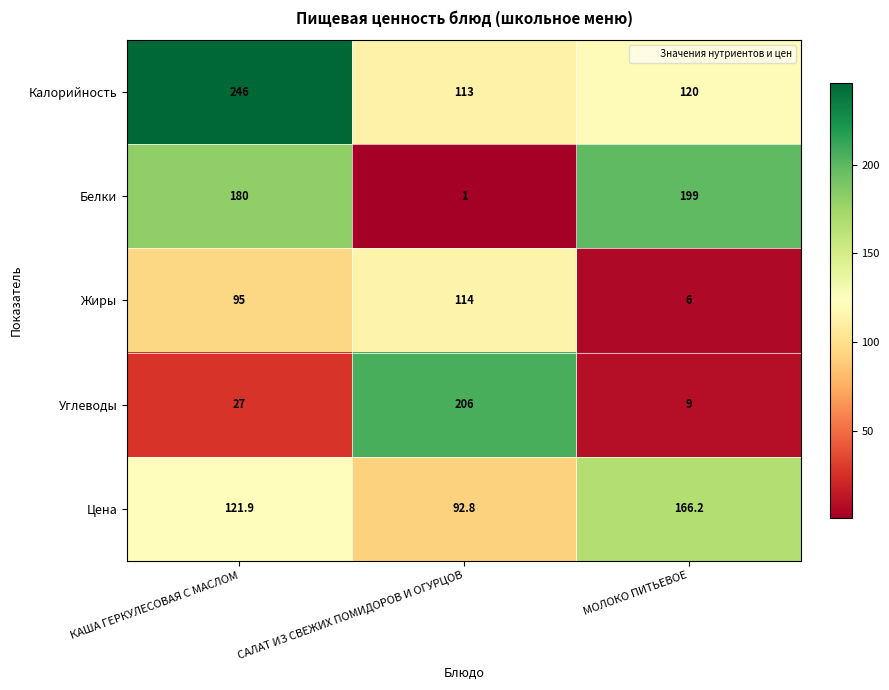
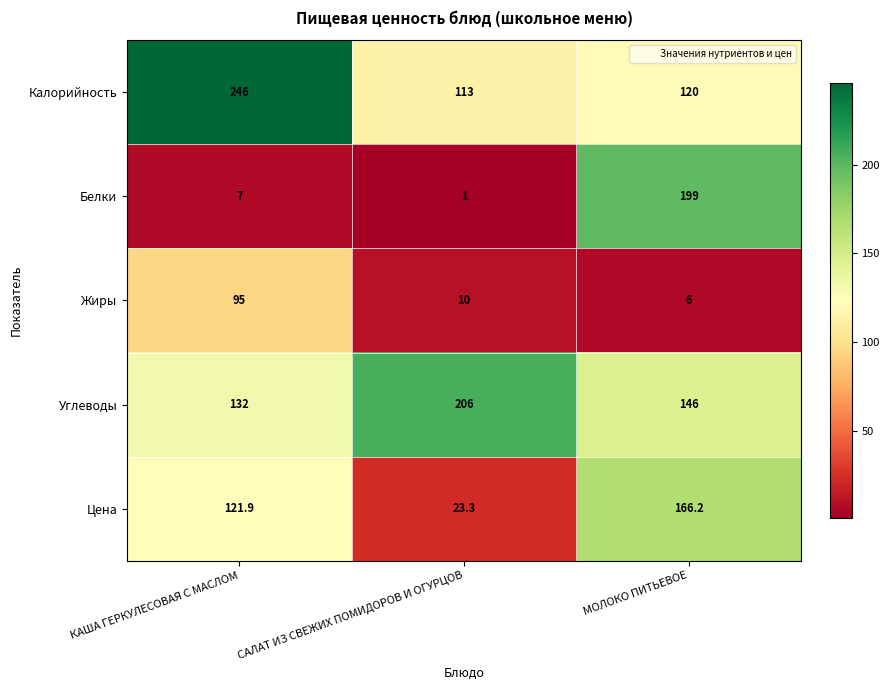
Белки, КАША ГЕРКУЛЕСОВАЯ С МАСЛОМ: 180 -> 7
Жиры, САЛАТ ИЗ СВЕЖИХ ПОМИДОРОВ И ОГУРЦОВ: 114 -> 10
Углеводы, КАША ГЕРКУЛЕСОВАЯ С МАСЛОМ: 27 -> 132
Углеводы, МОЛОКО ПИТЬЕВОЕ: 9 -> 146
Цена, САЛАТ ИЗ СВЕЖИХ ПОМИДОРОВ И ОГУРЦОВ: 92.8 -> 23.3
